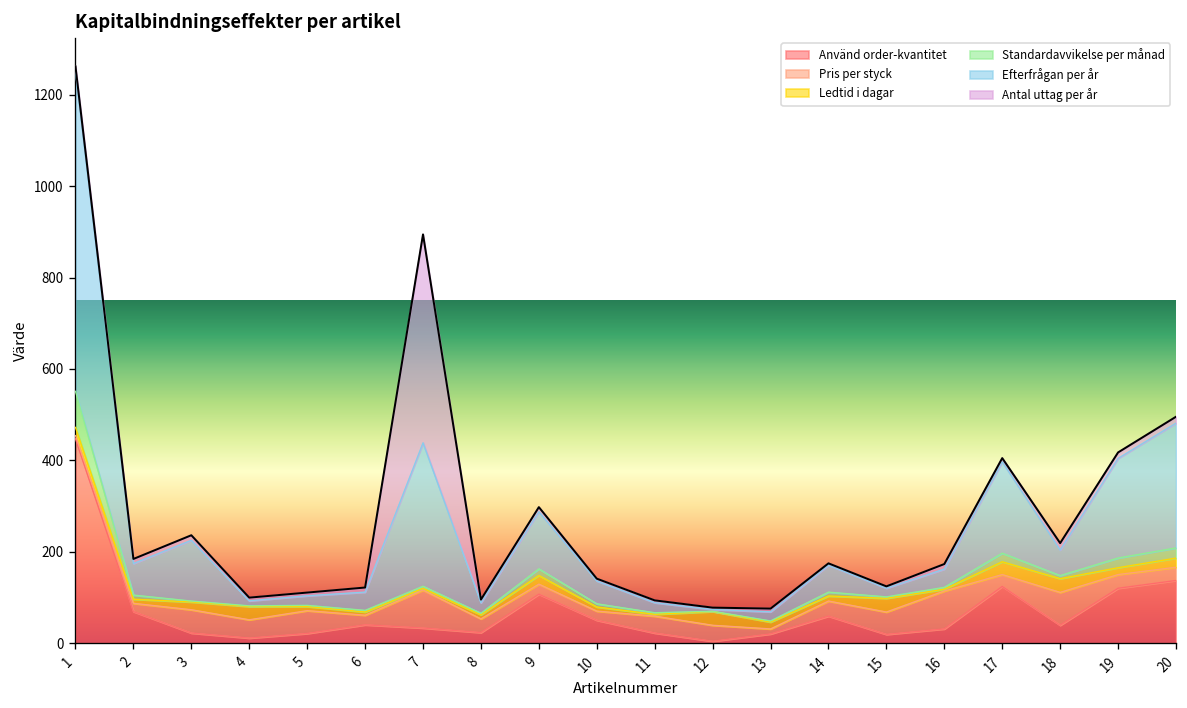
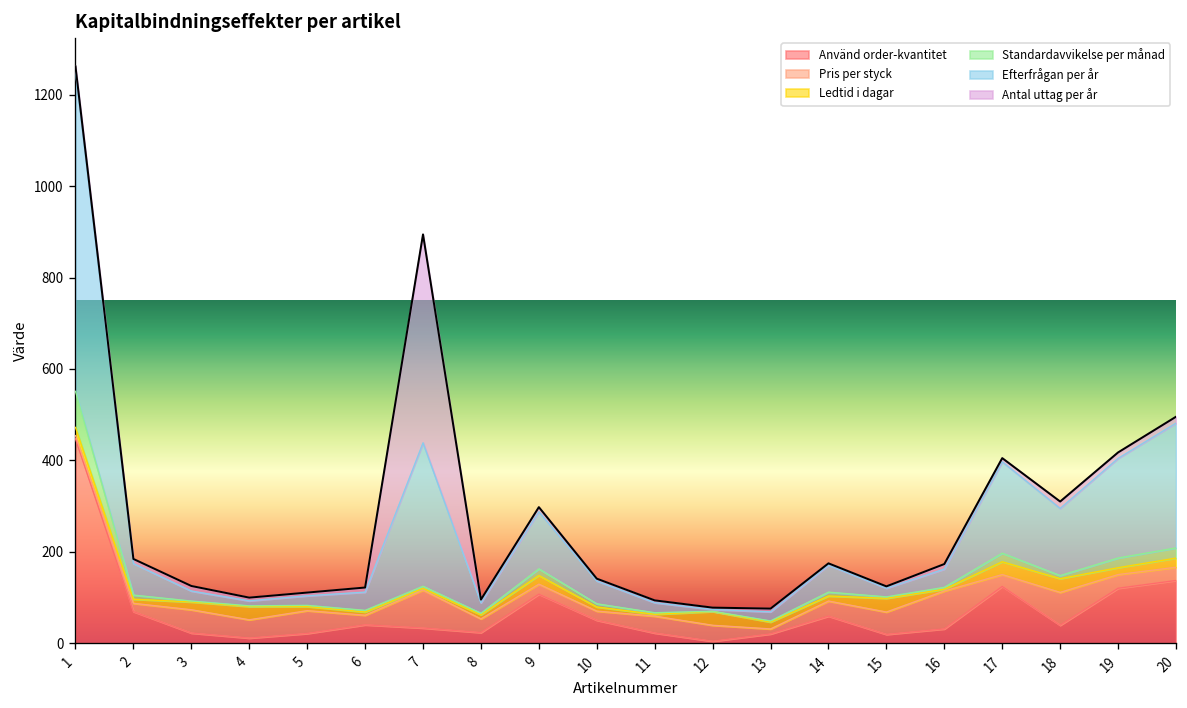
Efterfrågan per år, 3: 130 -> 20
Efterfrågan per år, 18: 60 -> 150
